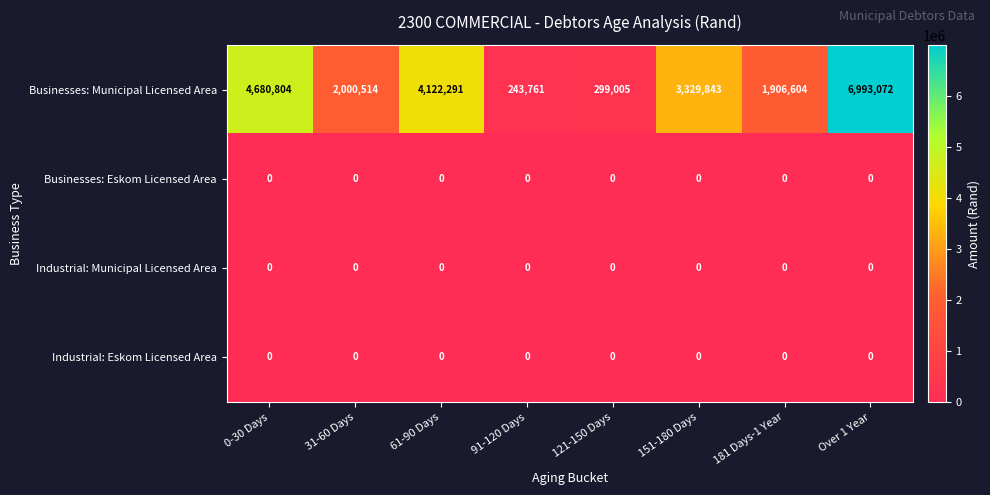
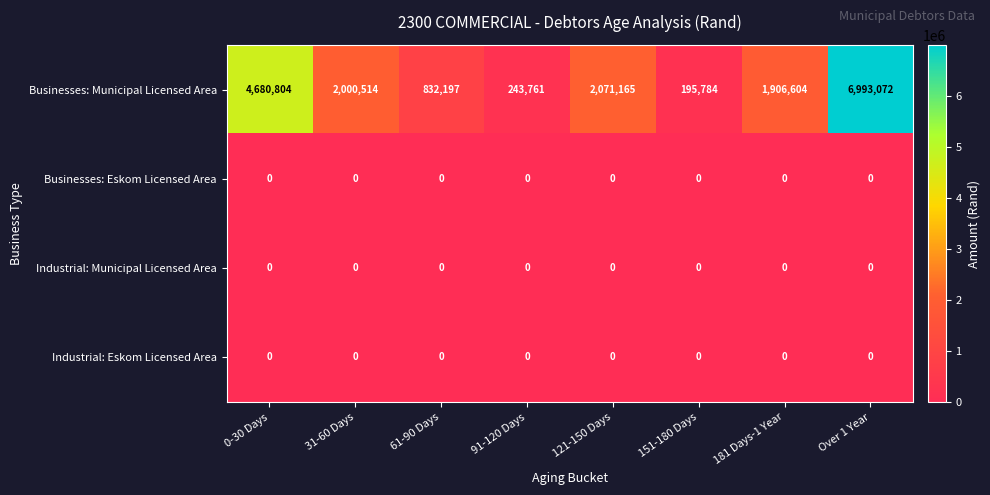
Businesses: Municipal Licensed Area, 61-90 Days: 4,122,291 -> 832,197
Businesses: Municipal Licensed Area, 121-150 Days: 299,005 -> 2,071,165
Businesses: Municipal Licensed Area, 151-180 Days: 3,329,843 -> 195,784
